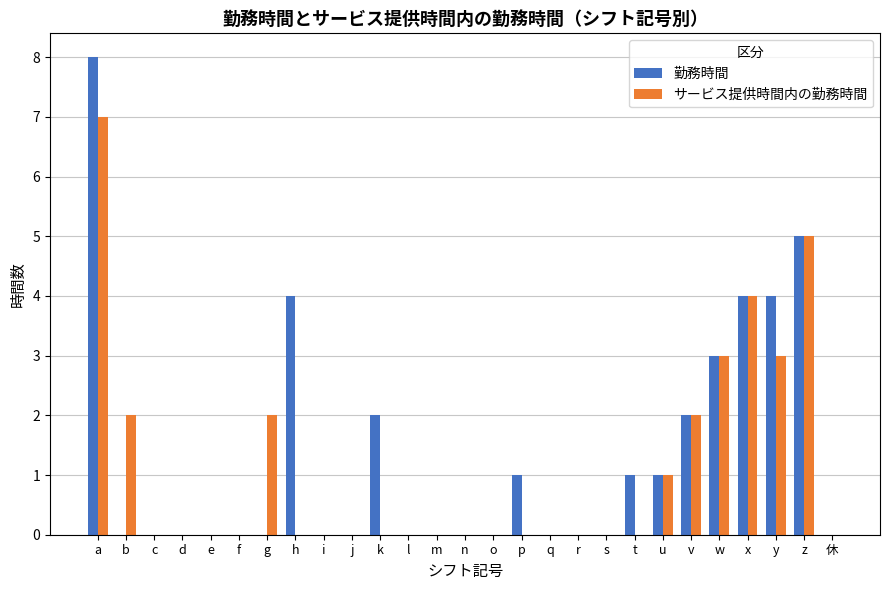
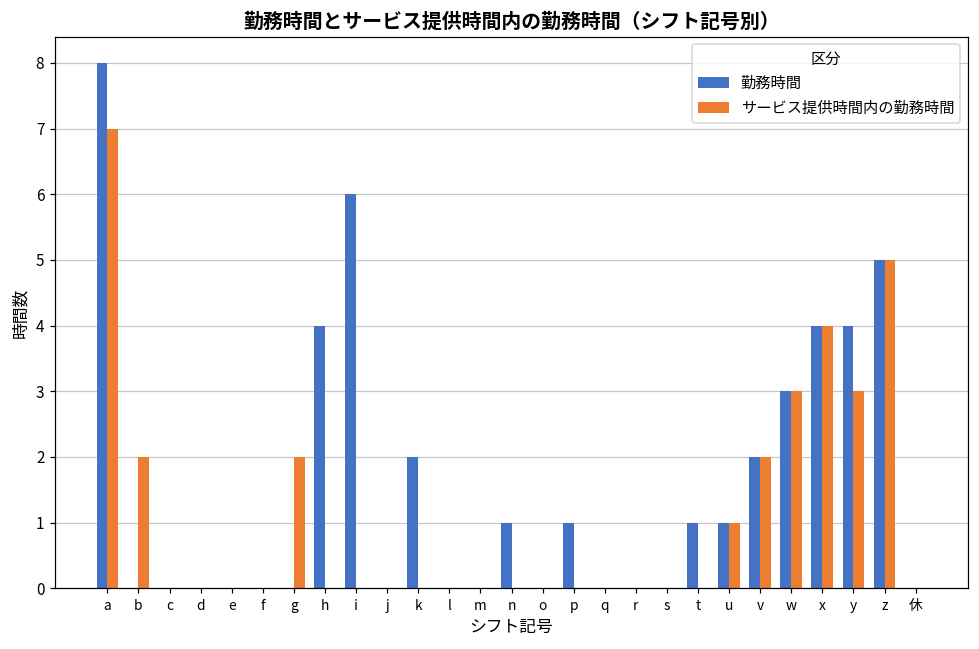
勤務時間, i: 0 -> 6
勤務時間, n: 0 -> 1
